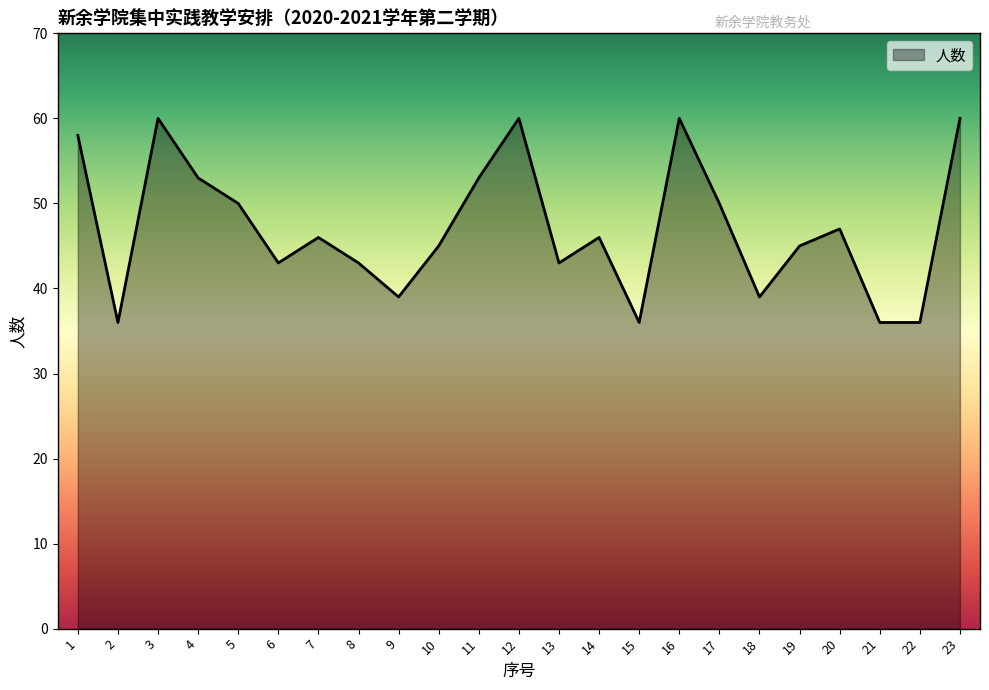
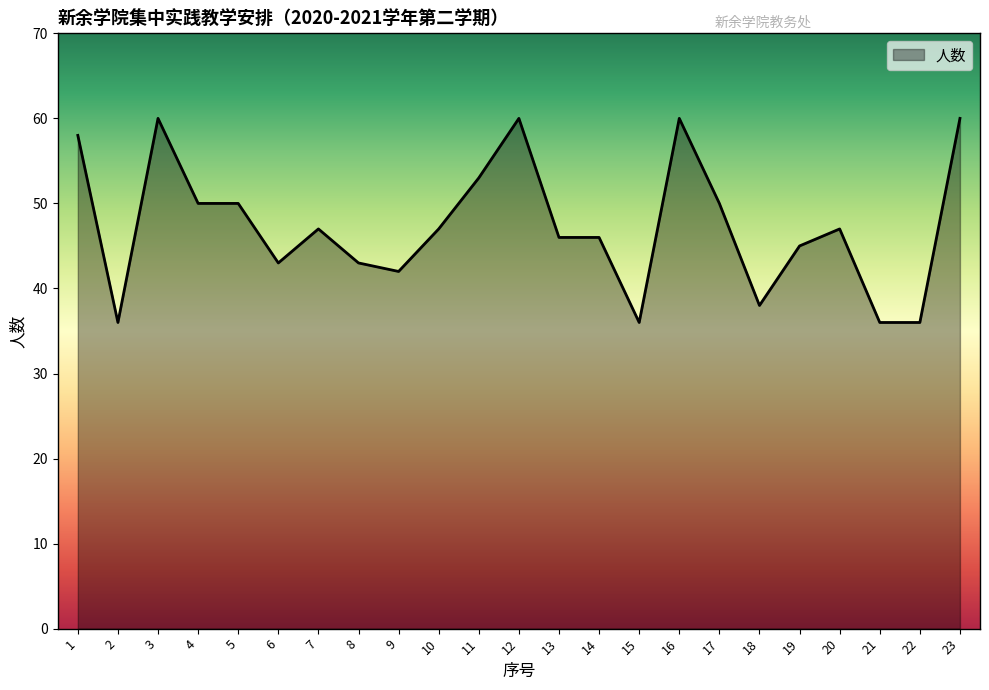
4: 53 -> 50
7: 46 -> 47
9: 39 -> 42
10: 45 -> 47
13: 43 -> 46
18: 39 -> 38
